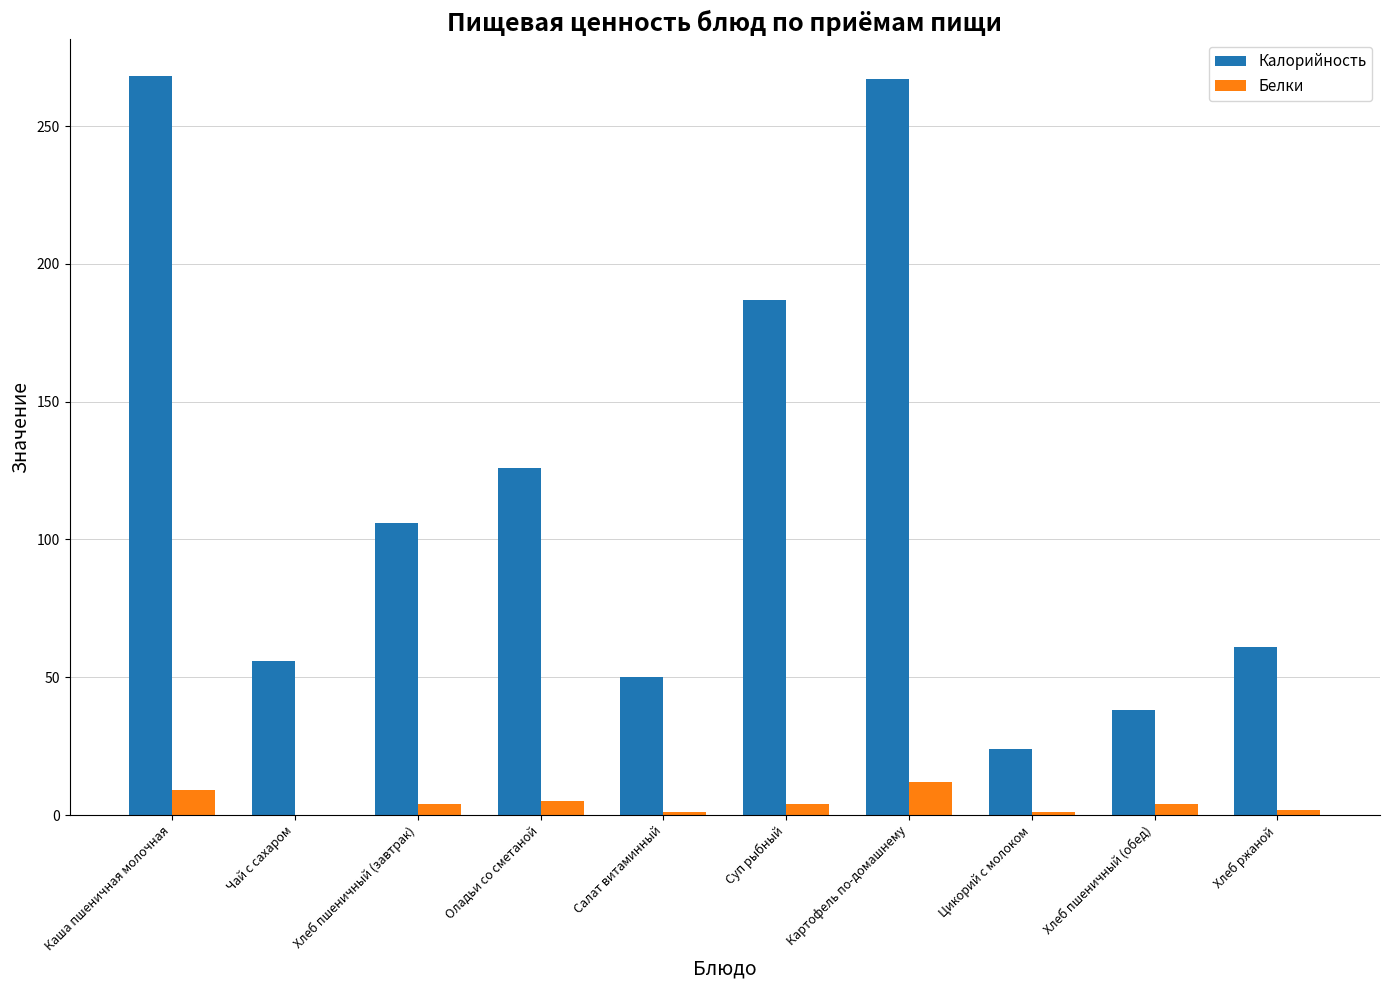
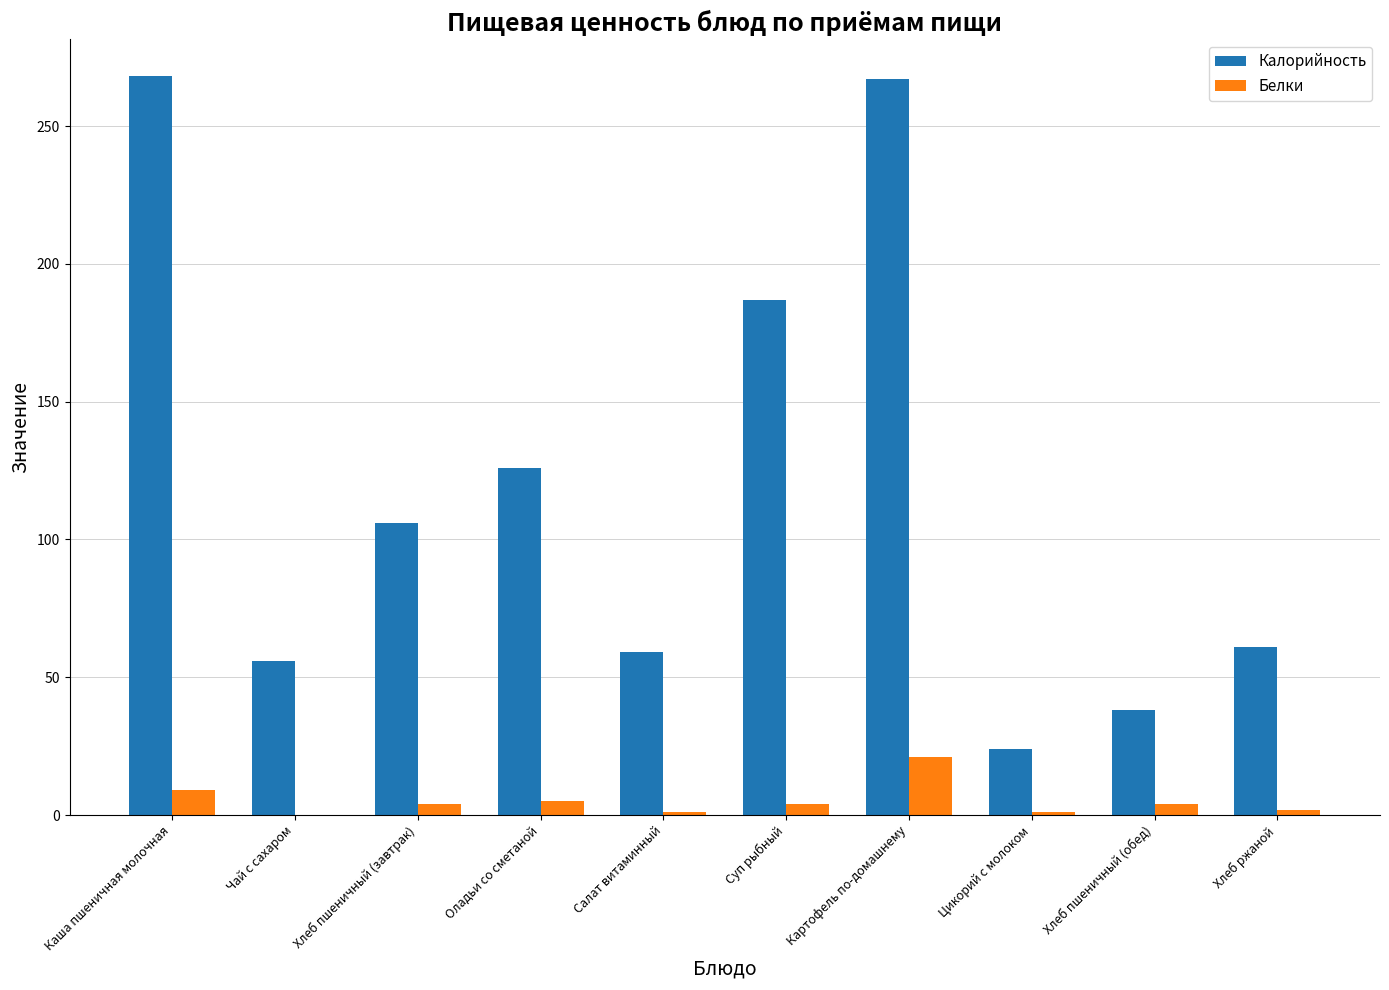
Калорийность, Салат витаминный: 50 -> 59
Белки, Картофель по-домашнему: 12 -> 21
